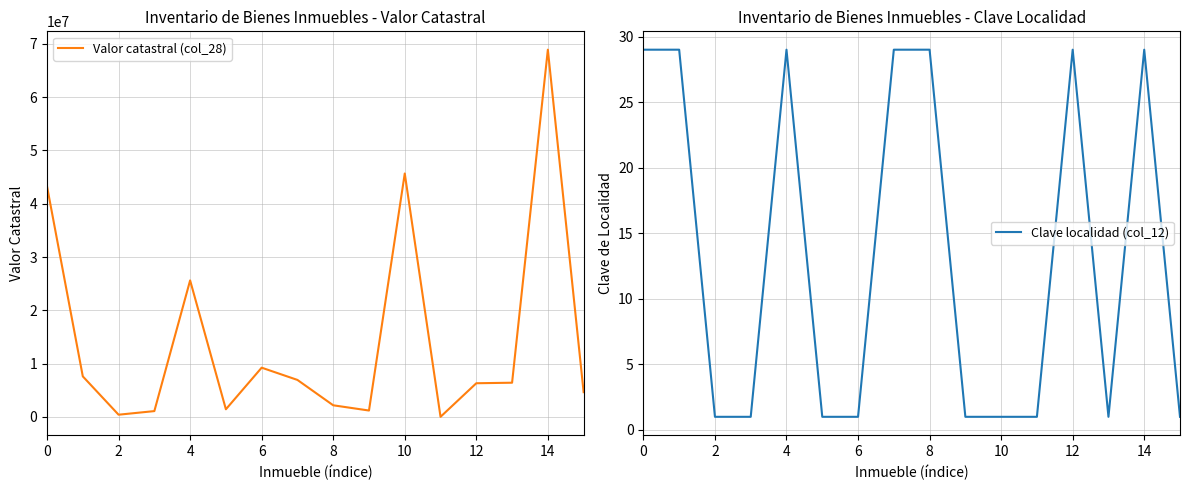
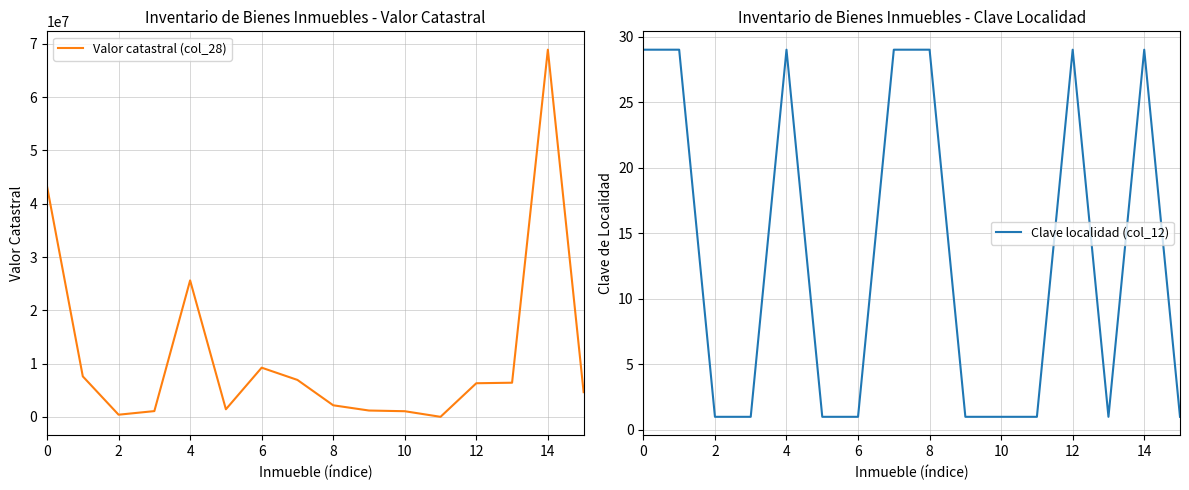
Inventario de Bienes Inmuebles - Valor Catastral, 10: 46000000 -> 1000000
